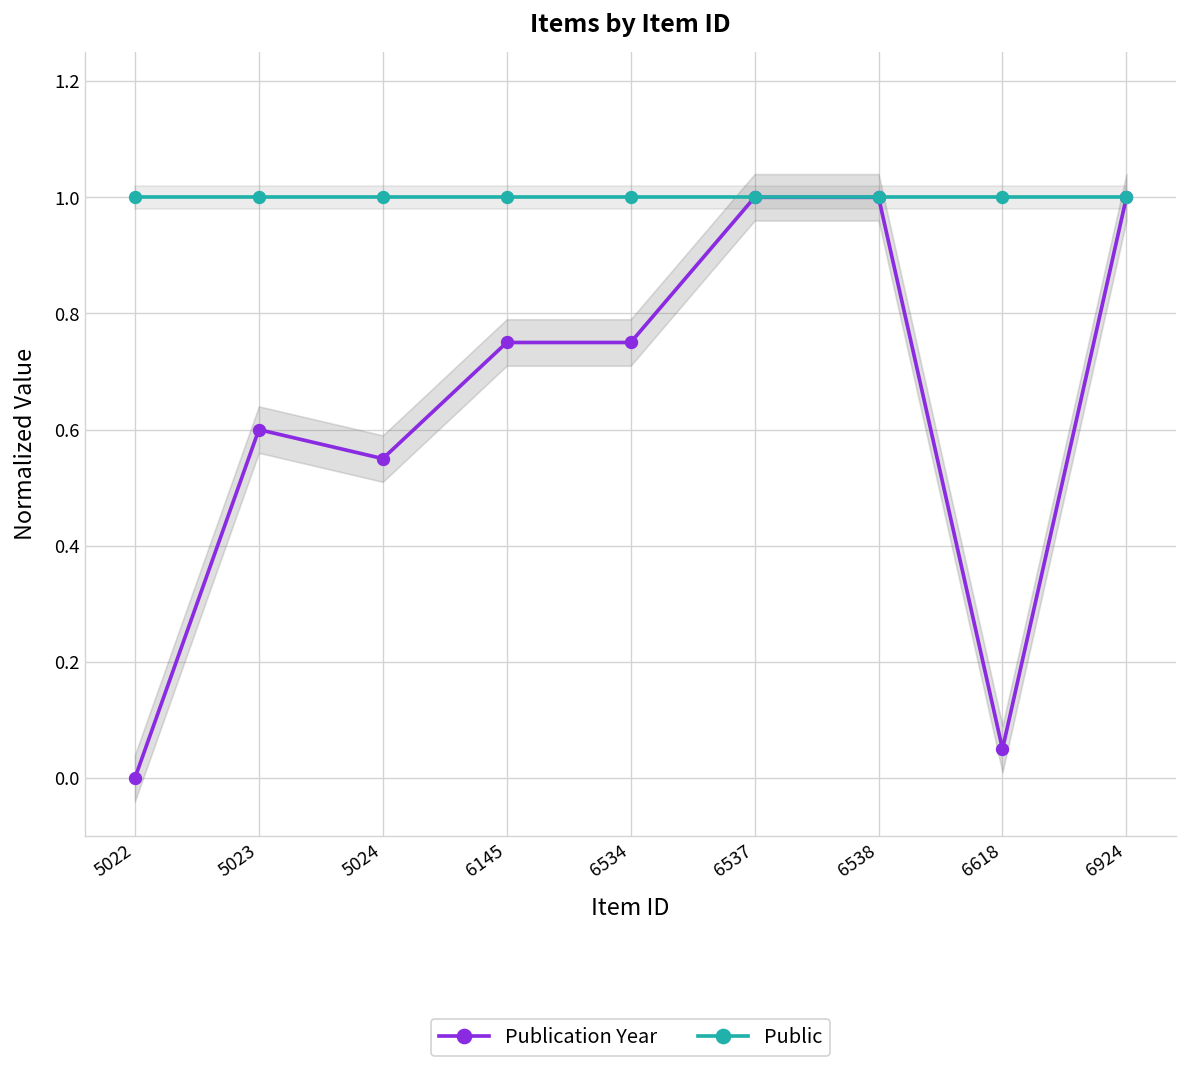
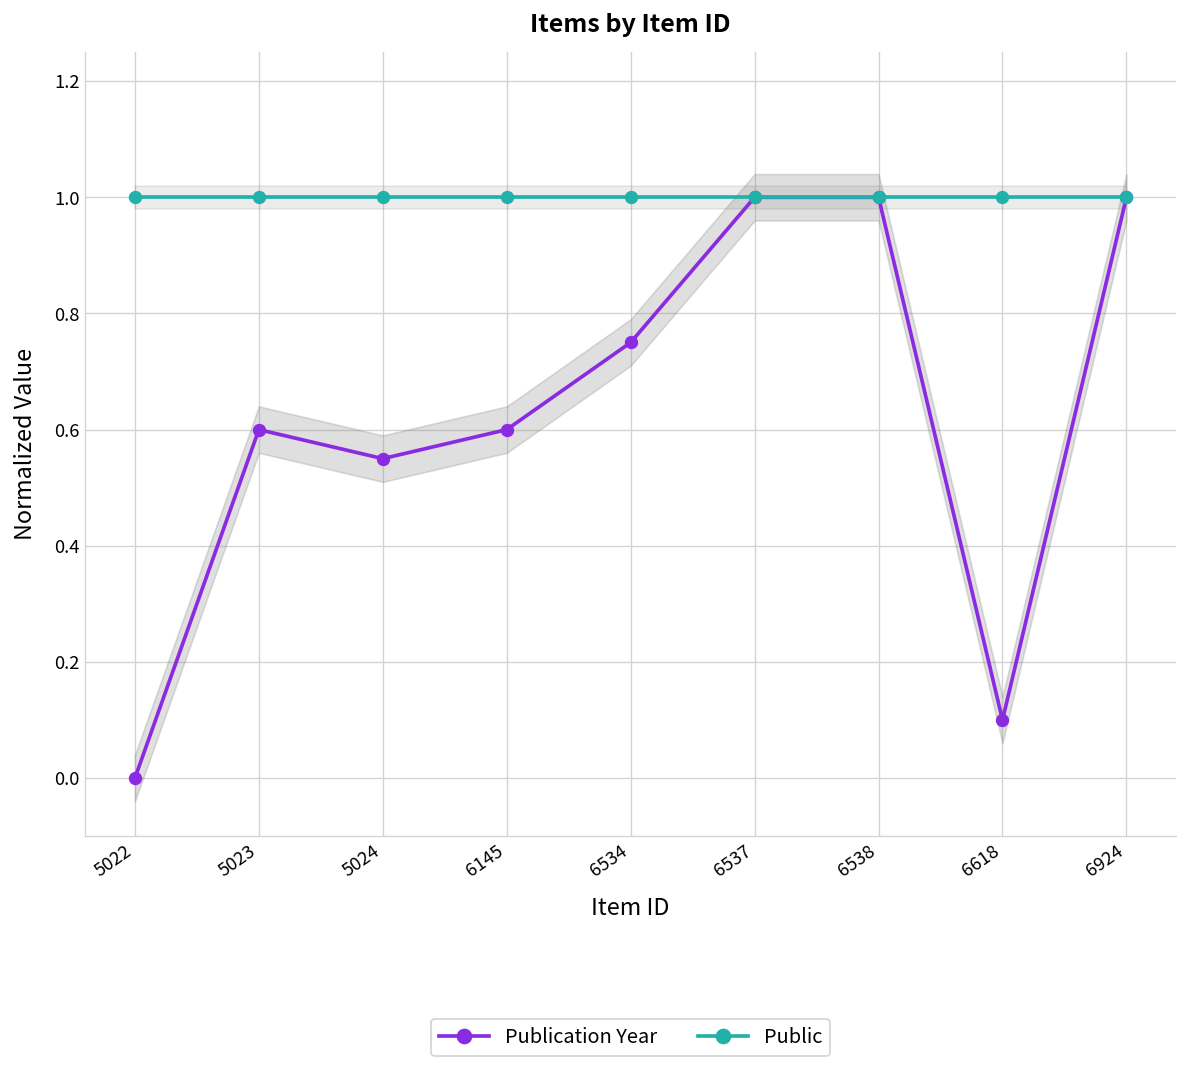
Publication Year, 6145: 0.75 -> 0.60
Publication Year, 6618: 0.05 -> 0.10
